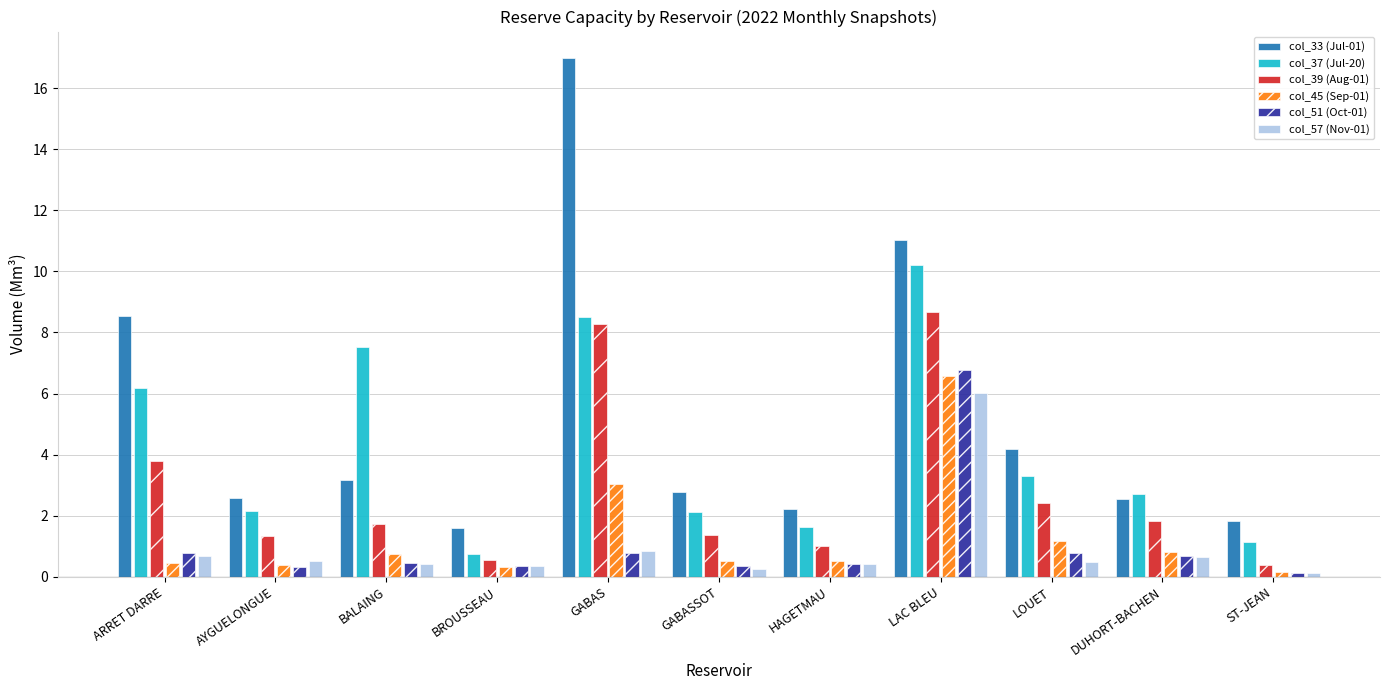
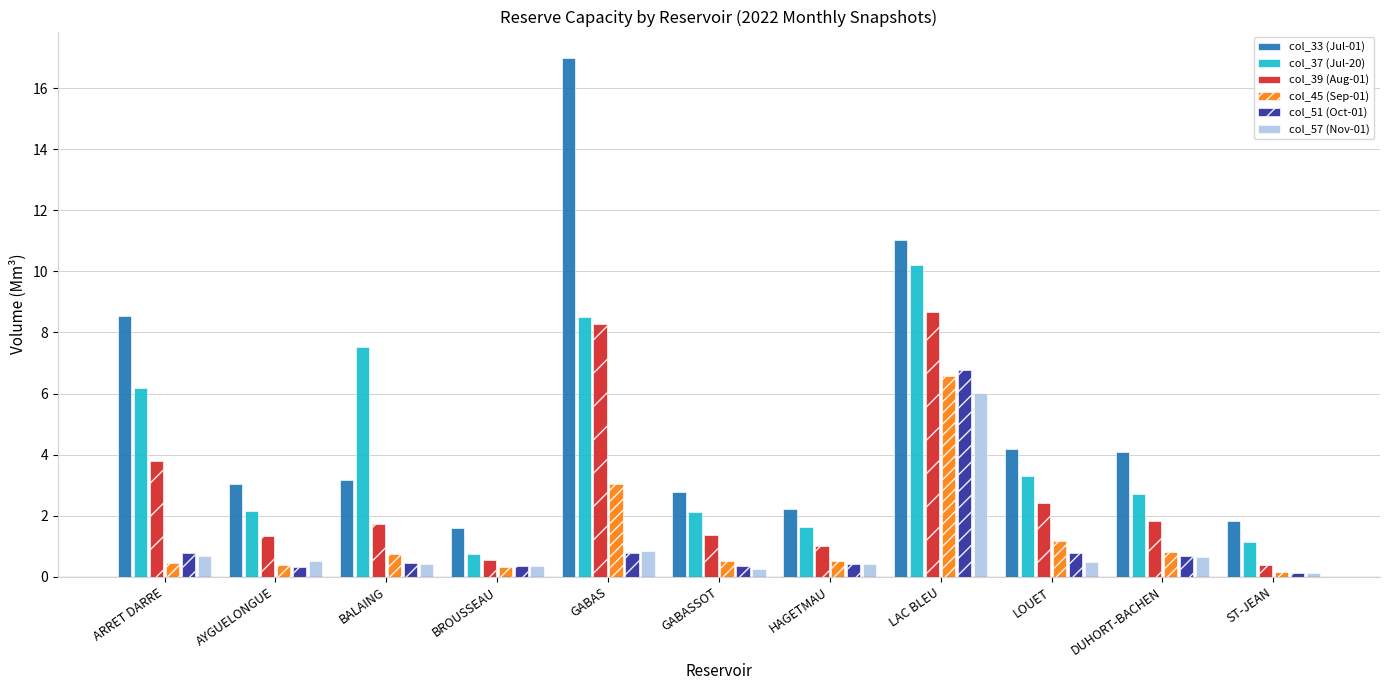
col_33 (Jul-01), AYGUELONGUE: 2.6 -> 3.1
col_33 (Jul-01), DUHORT-BACHEN: 2.5 -> 4.1
